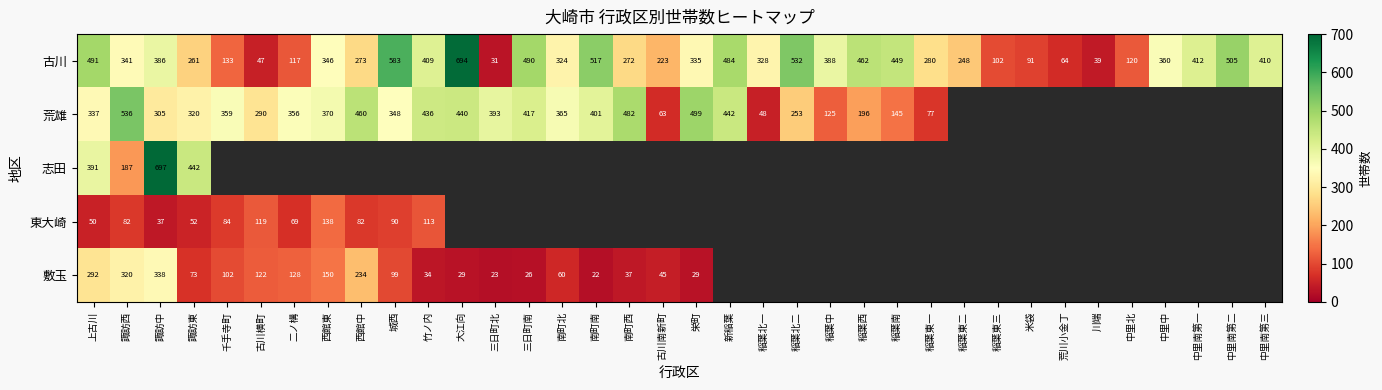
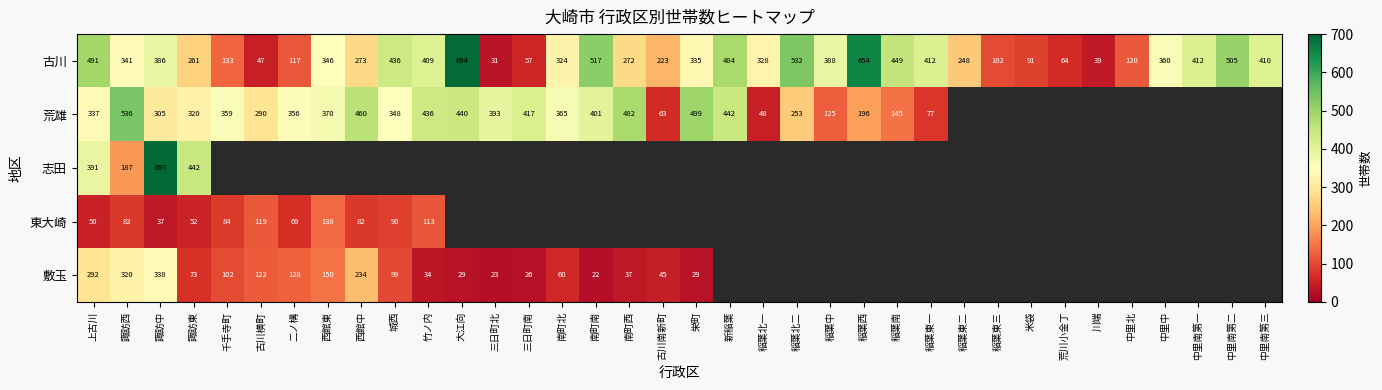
古川, 城西: 583 -> 436
古川, 三日町南: 490 -> 57
古川, 稲葉西: 462 -> 654
古川, 稲葉東一: 280 -> 412
